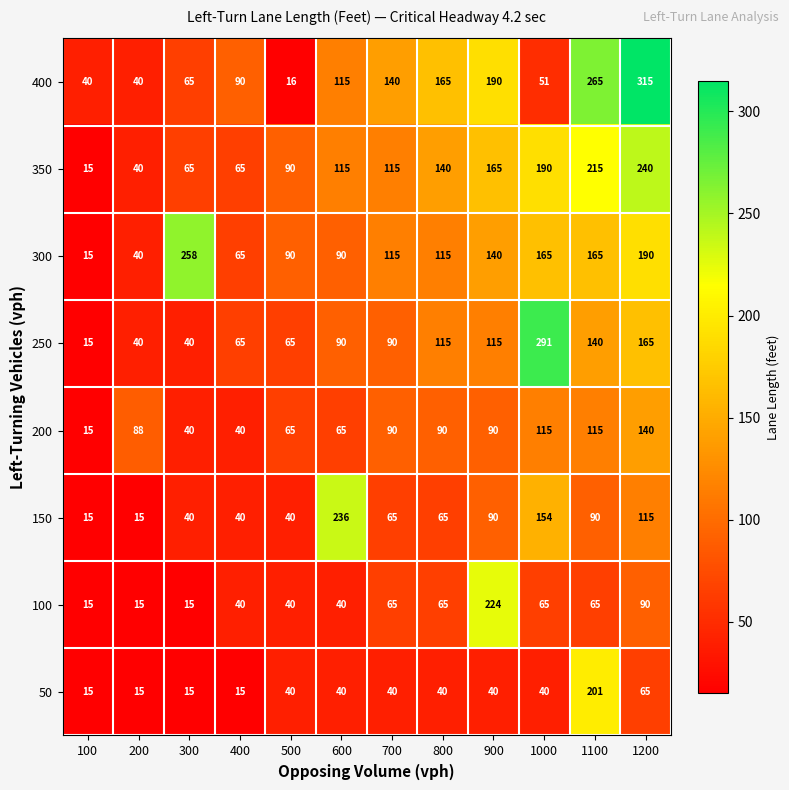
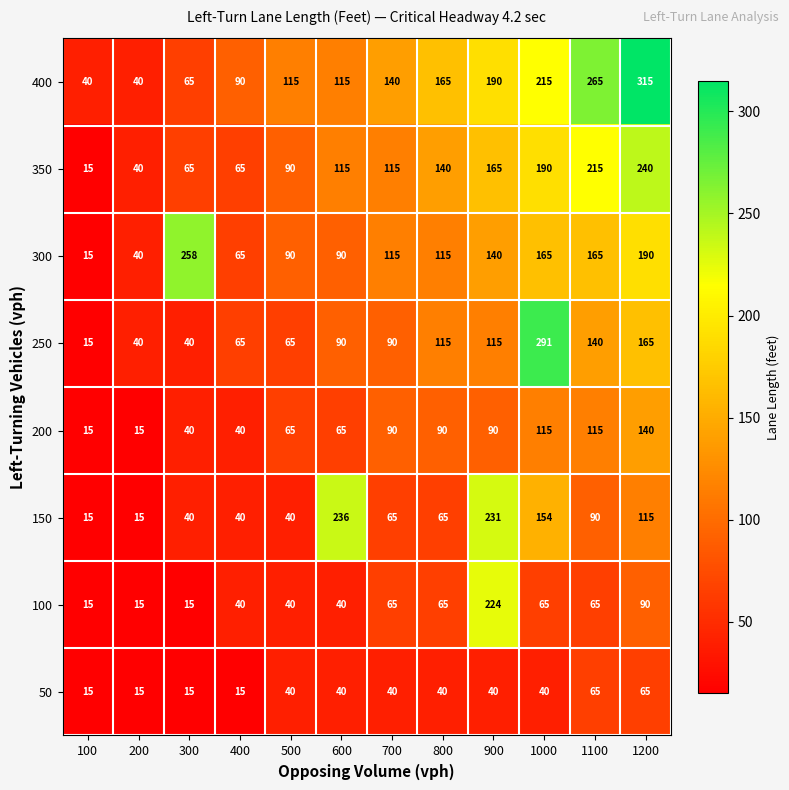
400, 500: 16 -> 115
400, 1000: 51 -> 215
200, 200: 88 -> 15
150, 900: 90 -> 231
50, 1100: 201 -> 65
